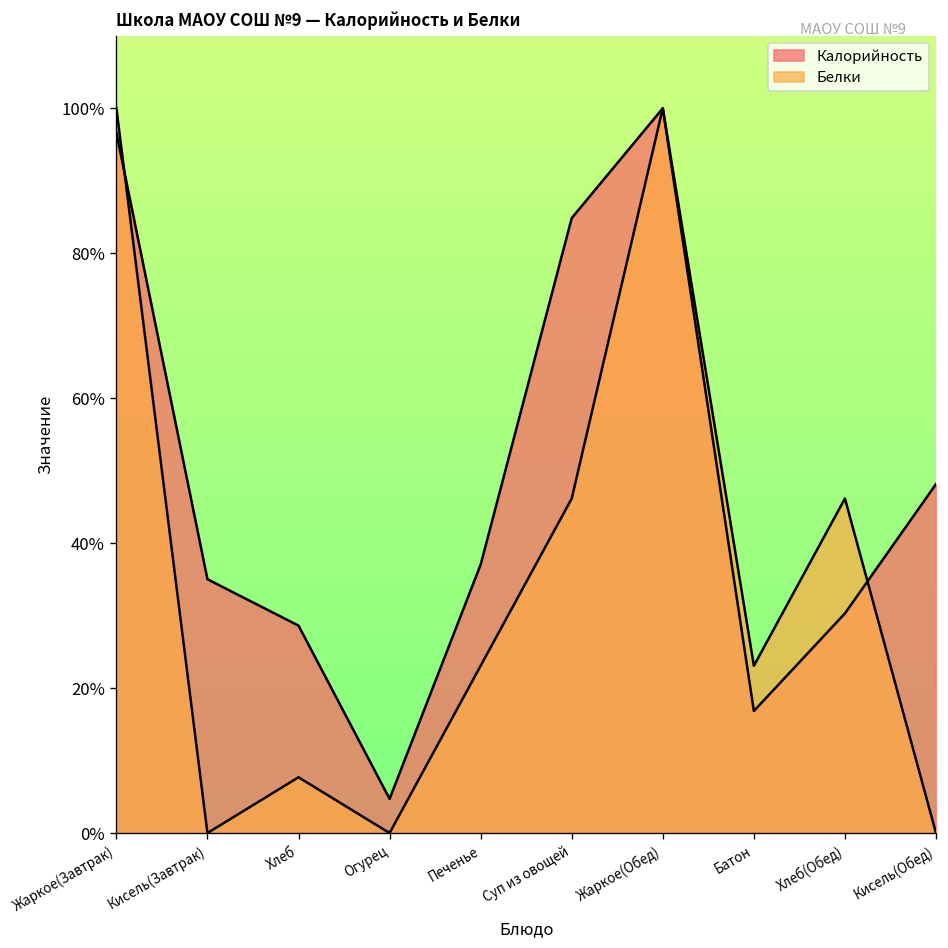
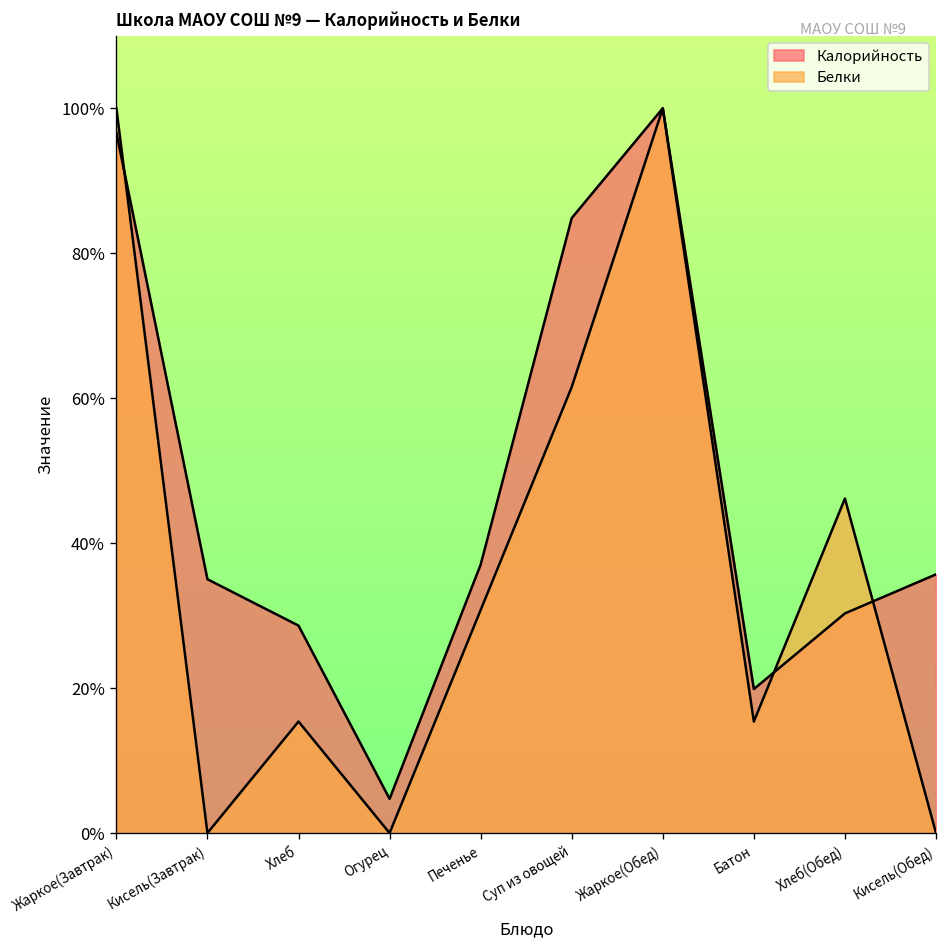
Белки, Хлеб: 8% -> 15%
Белки, Печенье: 23% -> 31%
Белки, Суп из овощей: 46% -> 62%
Калорийность, Батон: 17% -> 20%
Белки, Батон: 23% -> 15%
Калорийность, Кисель(Обед): 48% -> 36%
